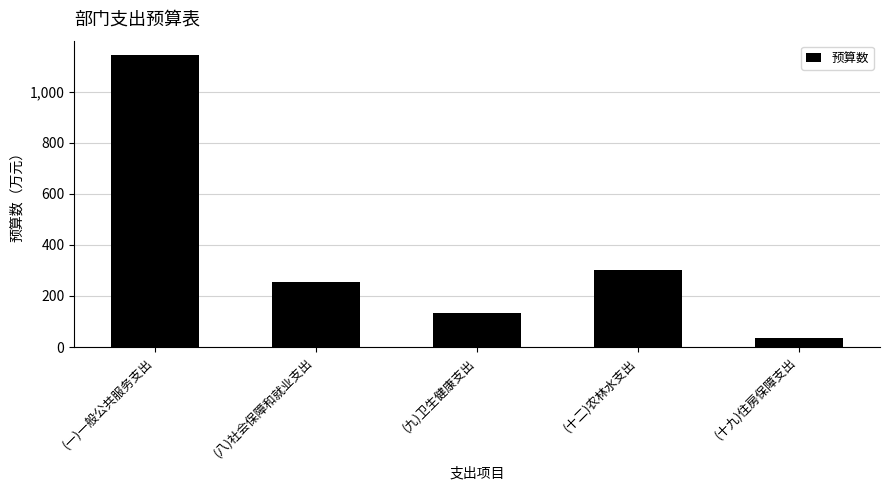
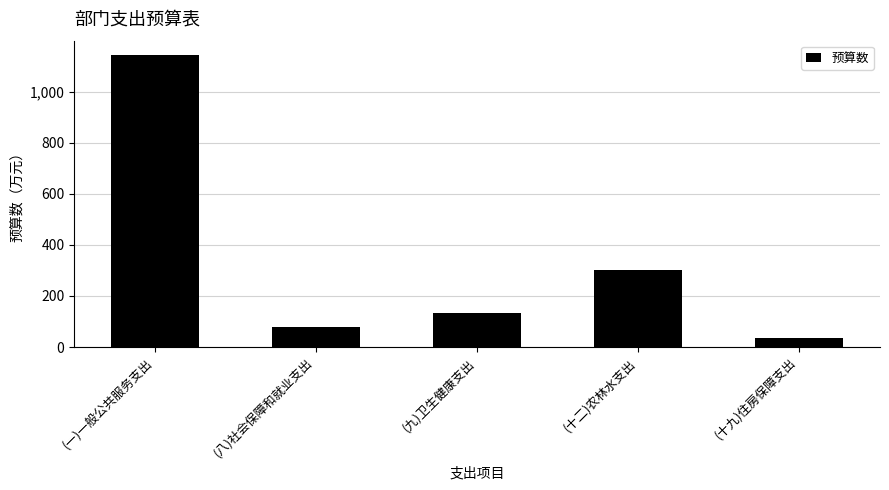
(八)社会保障和就业支出: 250 -> 80
